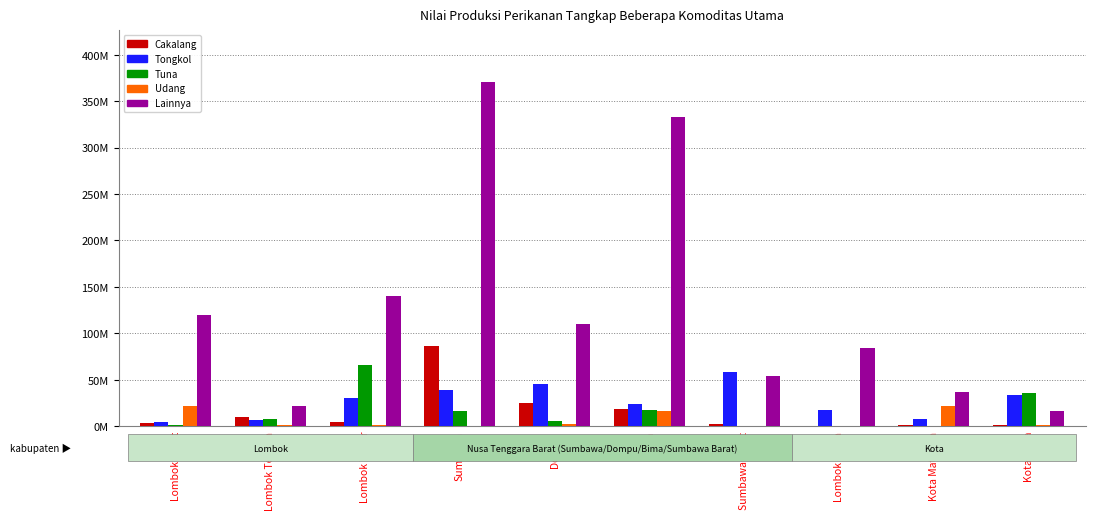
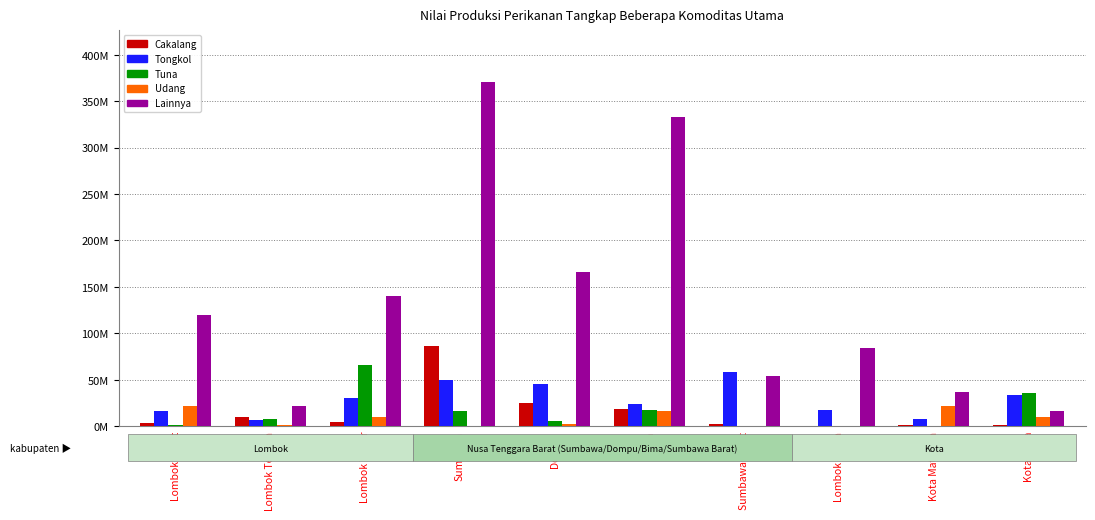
Tongkol, Lombok Barat: 0 -> 20000000
Udang, Lombok Timur: 0 -> 10000000
Tongkol, Sumbawa: 40000000 -> 50000000
Lainnya, Dompu: 110000000 -> 170000000
Udang, Kota Bima: 0 -> 10000000
